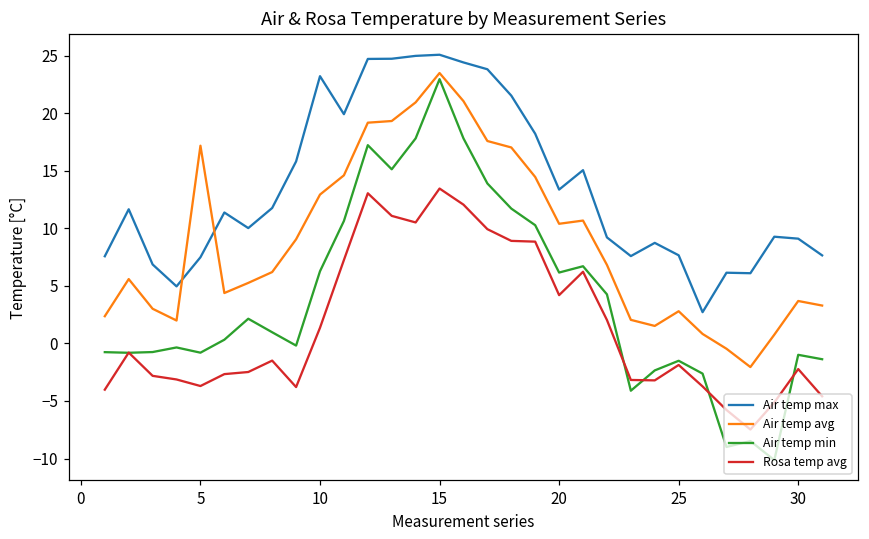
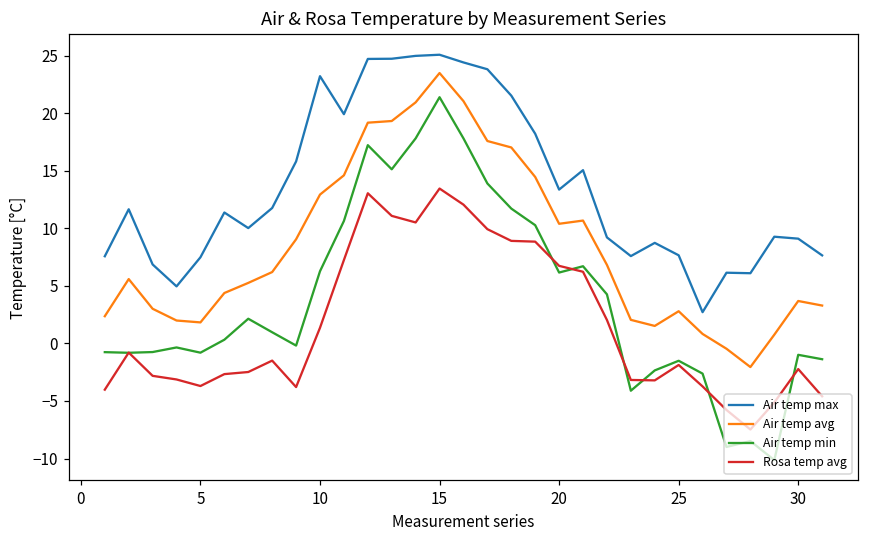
Air temp avg, 5: 17.2 -> 1.8
Air temp min, 15: 22.9 -> 21.4
Rosa temp avg, 20: 4.2 -> 6.7
